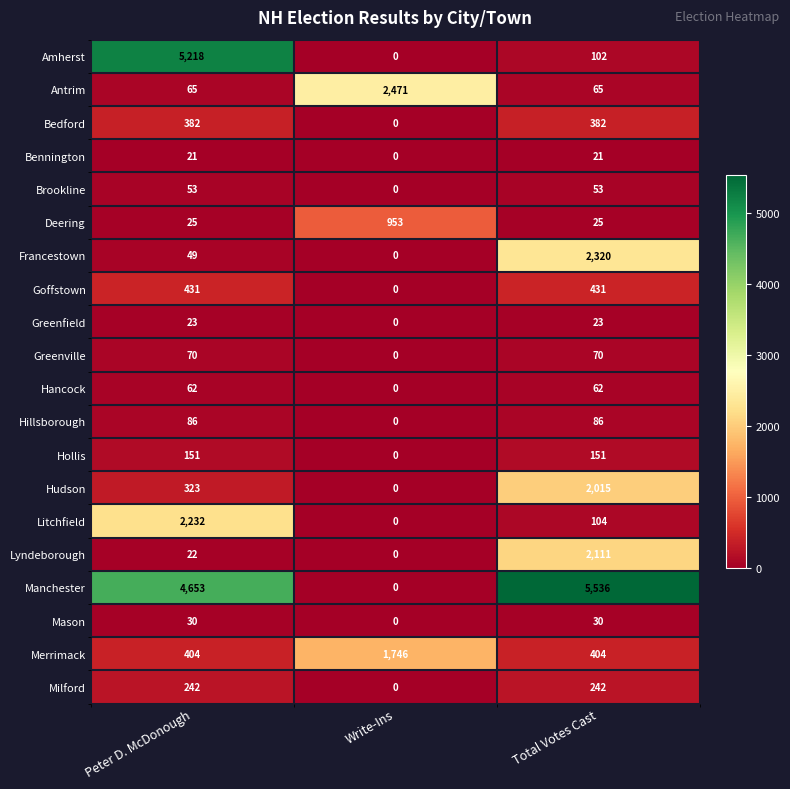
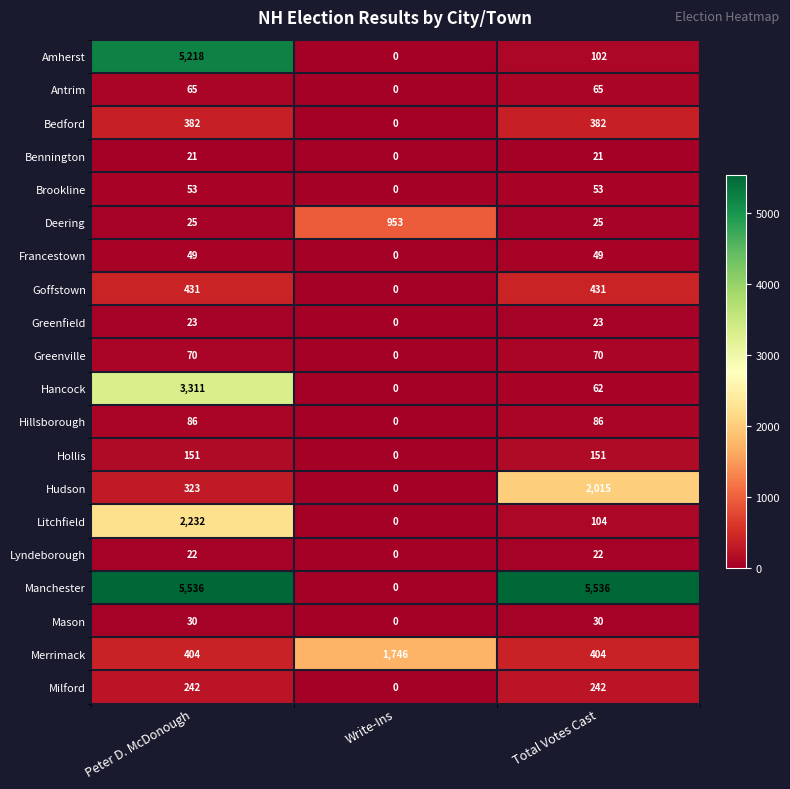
Antrim, Write-Ins: 2,471 -> 0
Francestown, Total Votes Cast: 2,320 -> 49
Hancock, Peter D. McDonough: 62 -> 3,311
Lyndeborough, Total Votes Cast: 2,111 -> 22
Manchester, Peter D. McDonough: 4,653 -> 5,536
